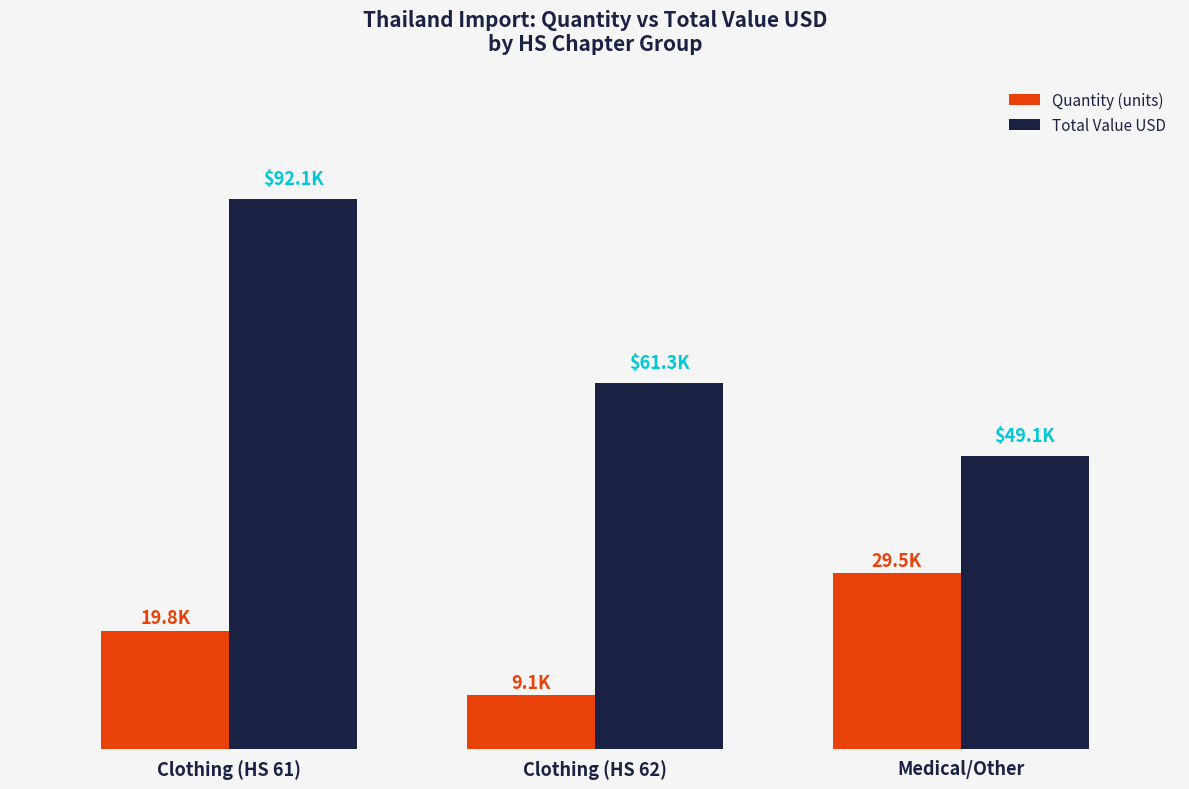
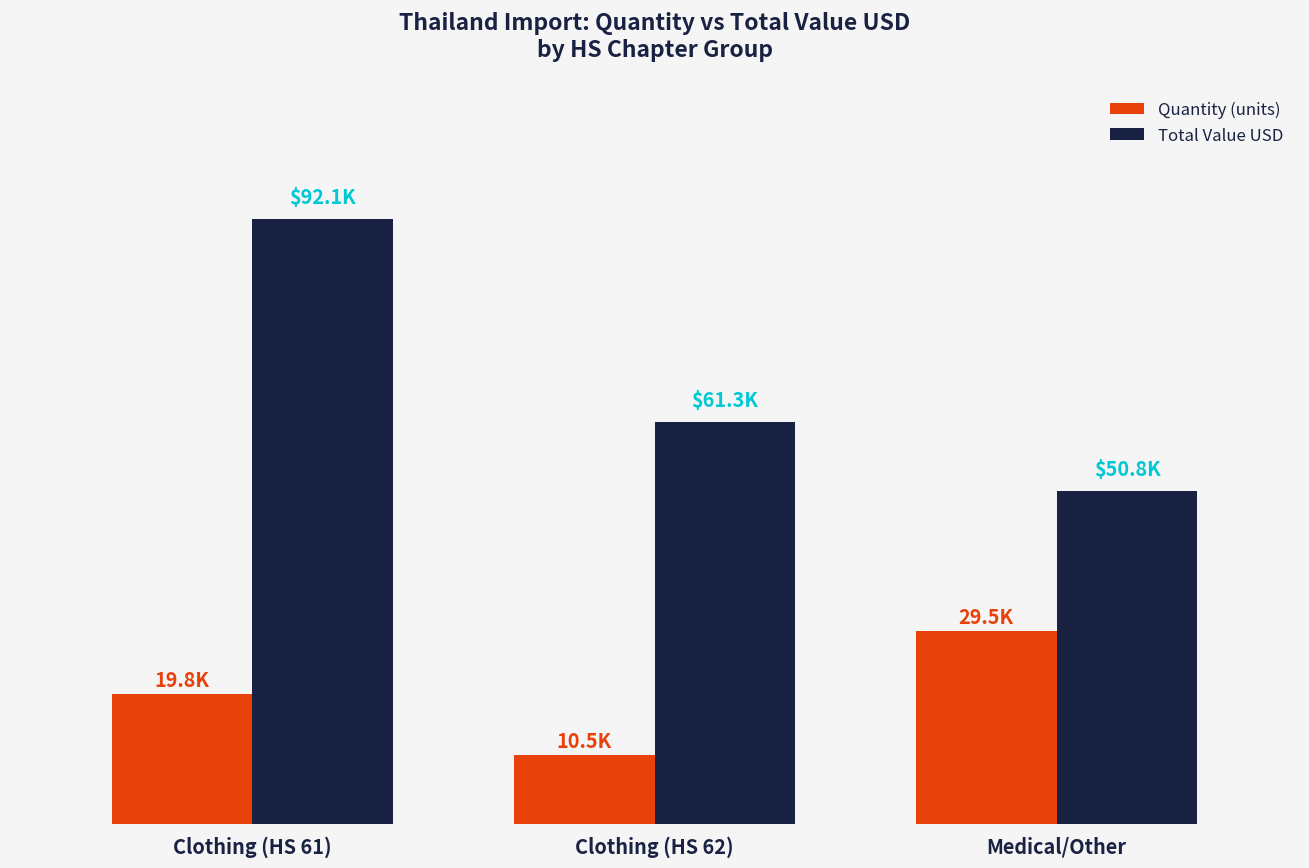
Quantity (units), Clothing (HS 62): 9.1K -> 10.5K
Total Value USD, Medical/Other: $49.1K -> $50.8K
